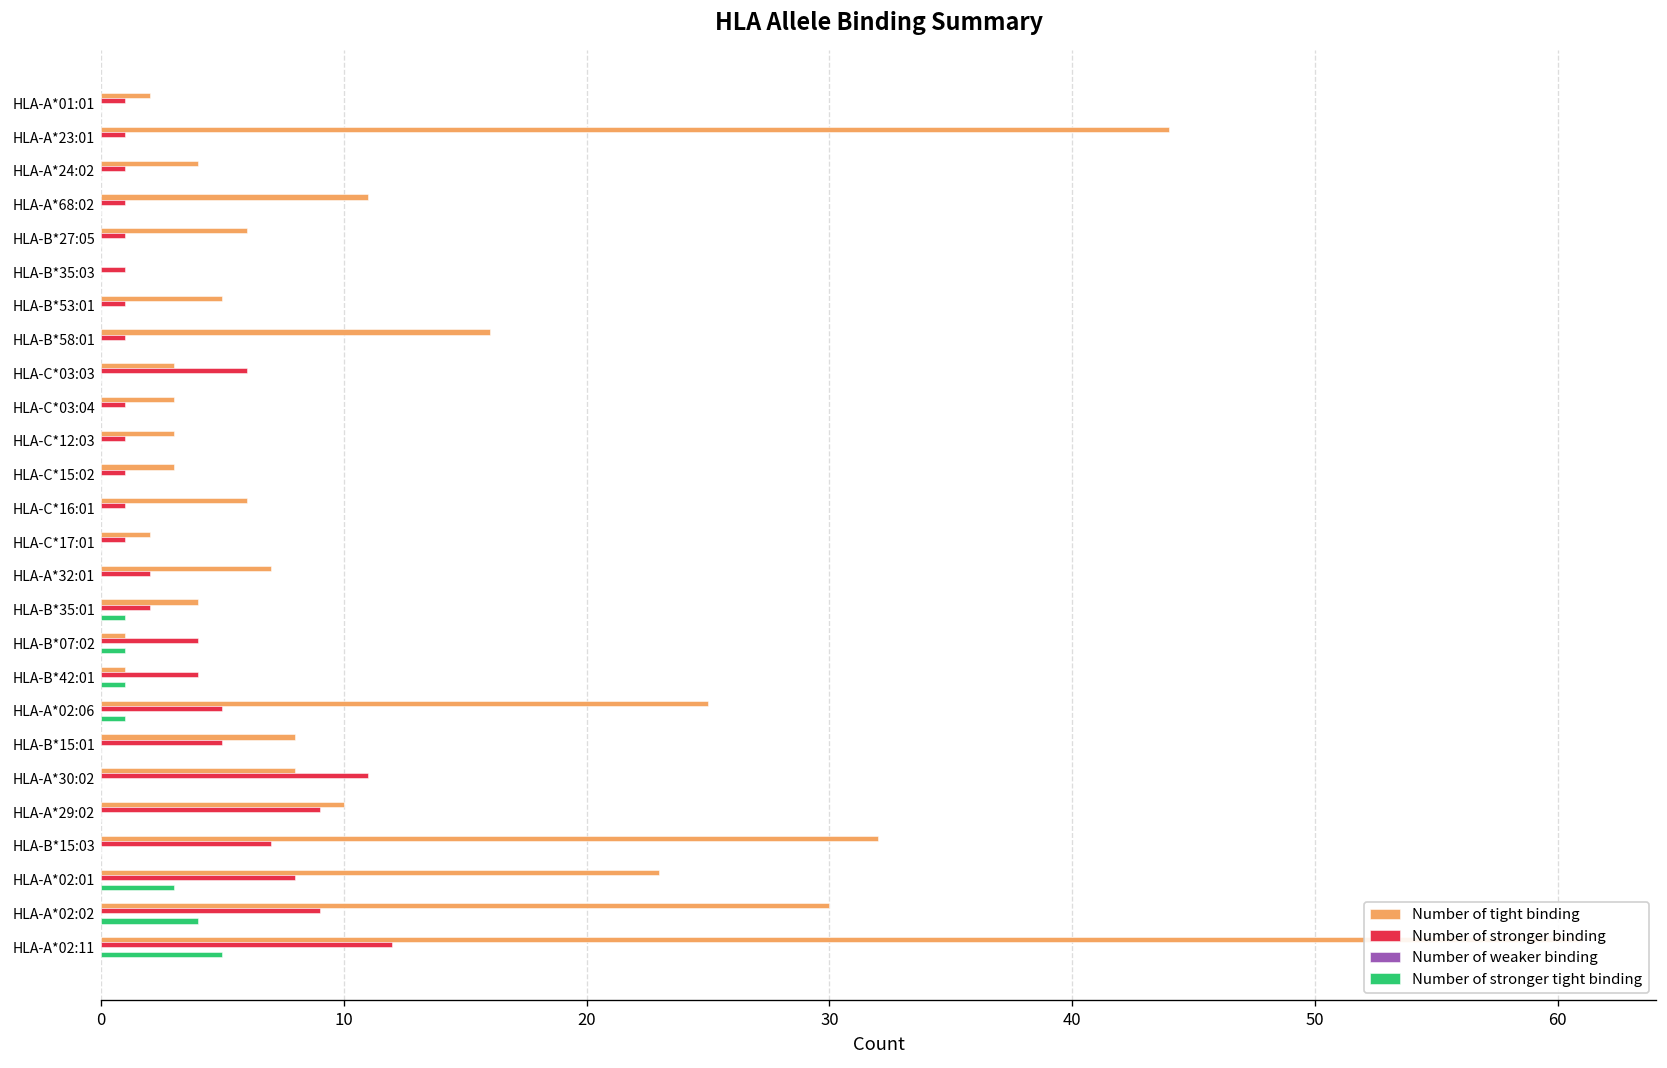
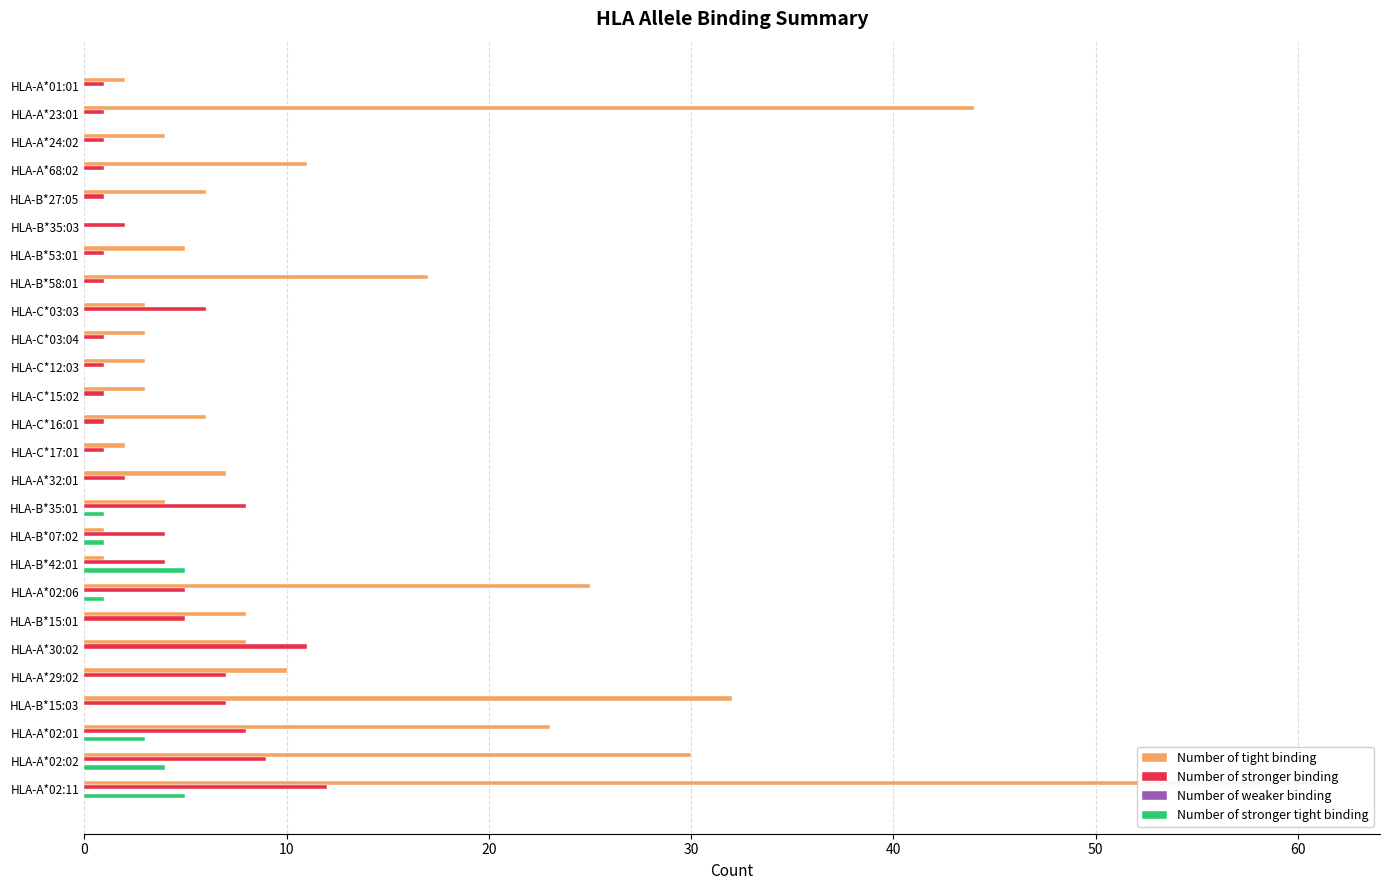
Number of stronger binding, HLA-B*35:03: 1 -> 2
Number of tight binding, HLA-B*58:01: 16 -> 17
Number of stronger binding, HLA-B*35:01: 2 -> 8
Number of stronger tight binding, HLA-B*42:01: 1 -> 5
Number of stronger binding, HLA-A*29:02: 9 -> 7
